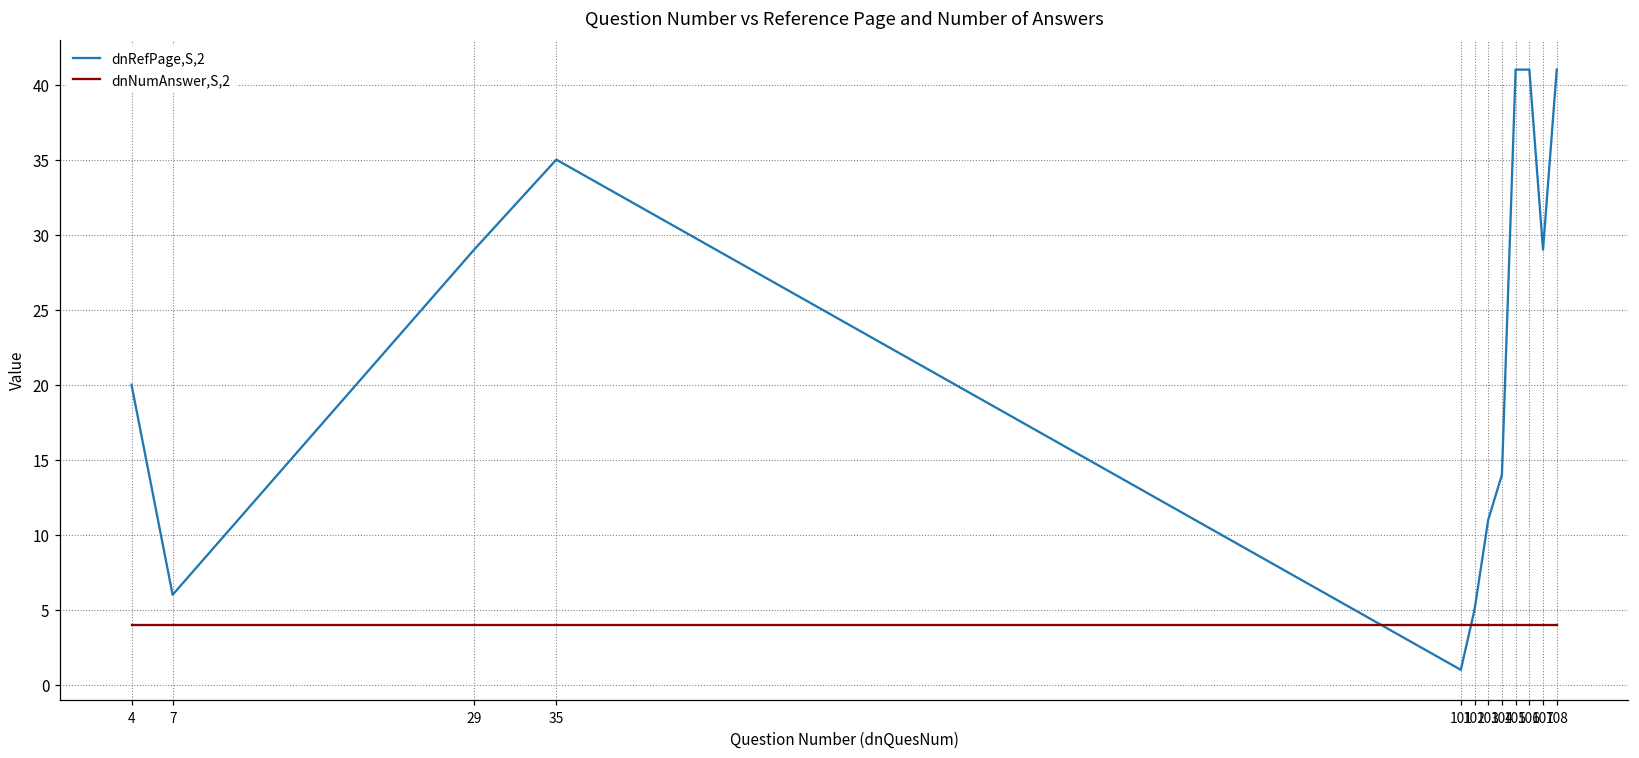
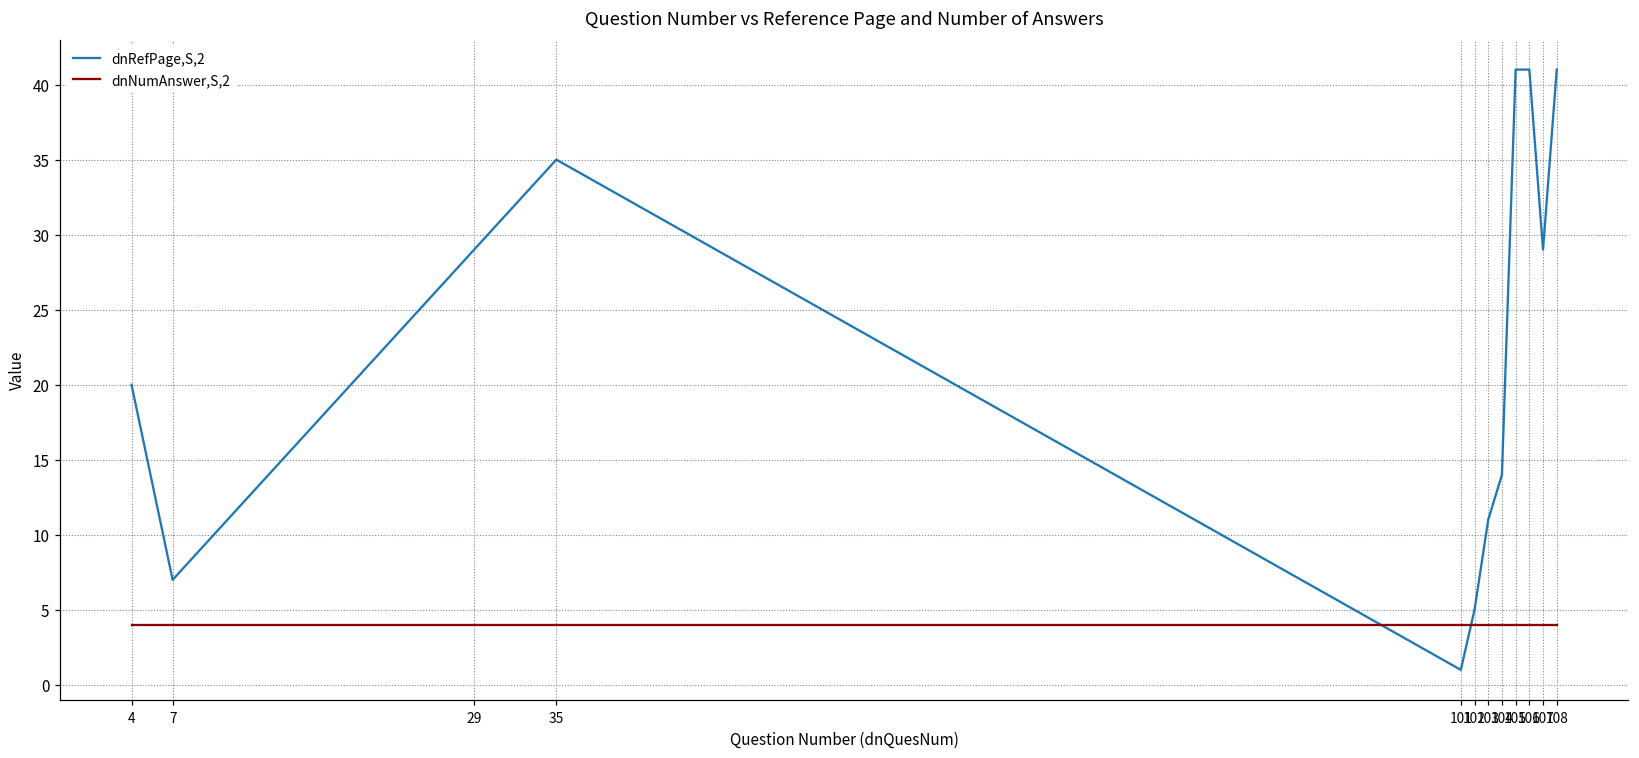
dnRefPage,S,2, 7: 6 -> 7
